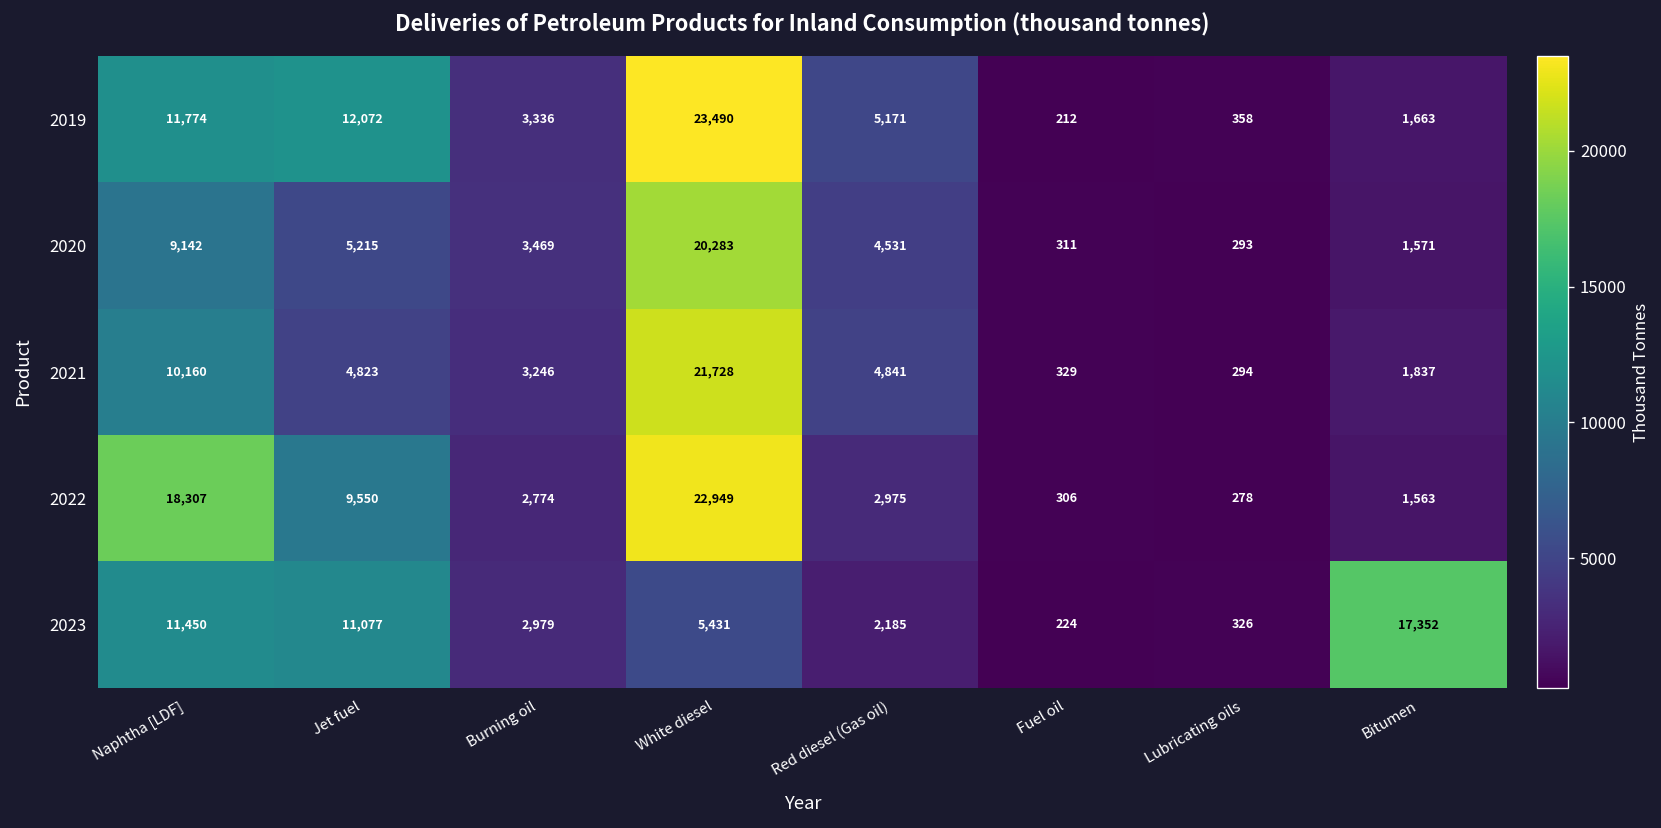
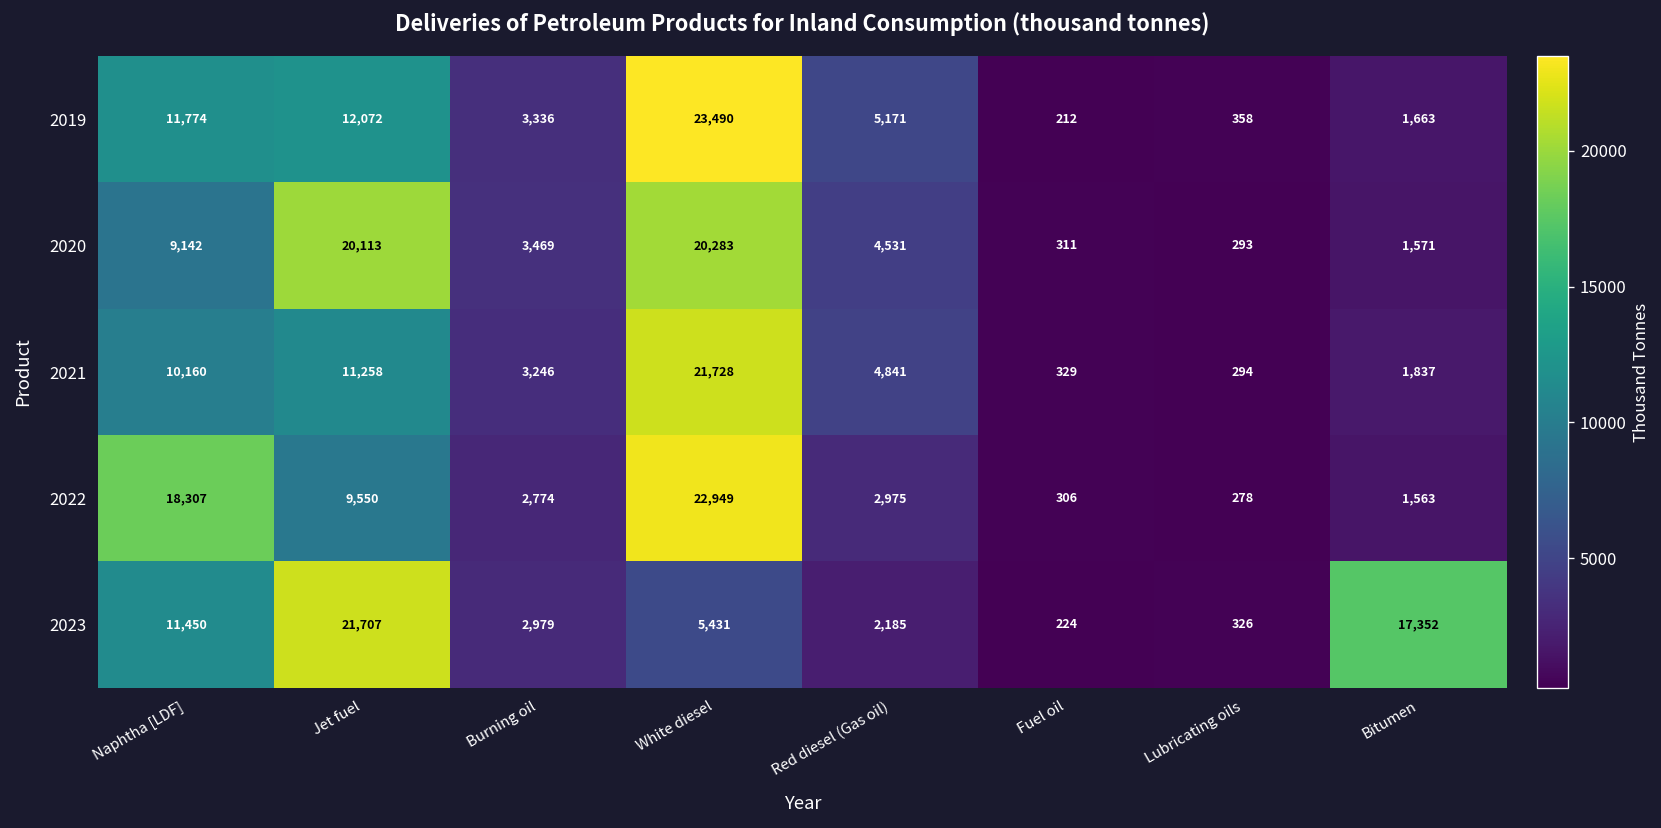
2020, Jet fuel: 5,215 -> 20,113
2021, Jet fuel: 4,823 -> 11,258
2023, Jet fuel: 11,077 -> 21,707
